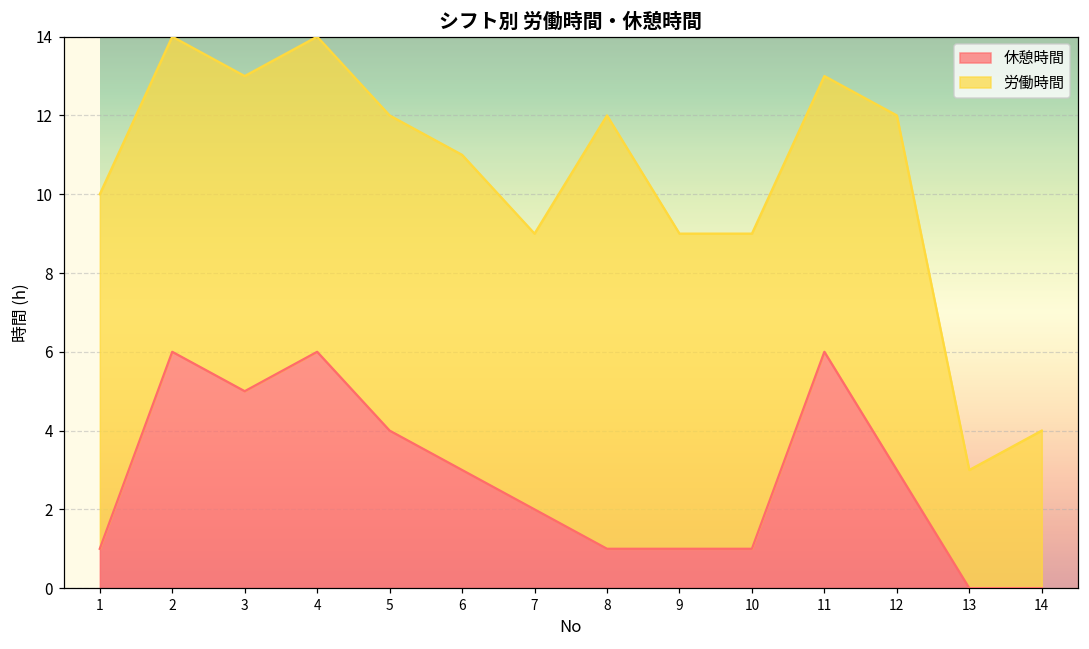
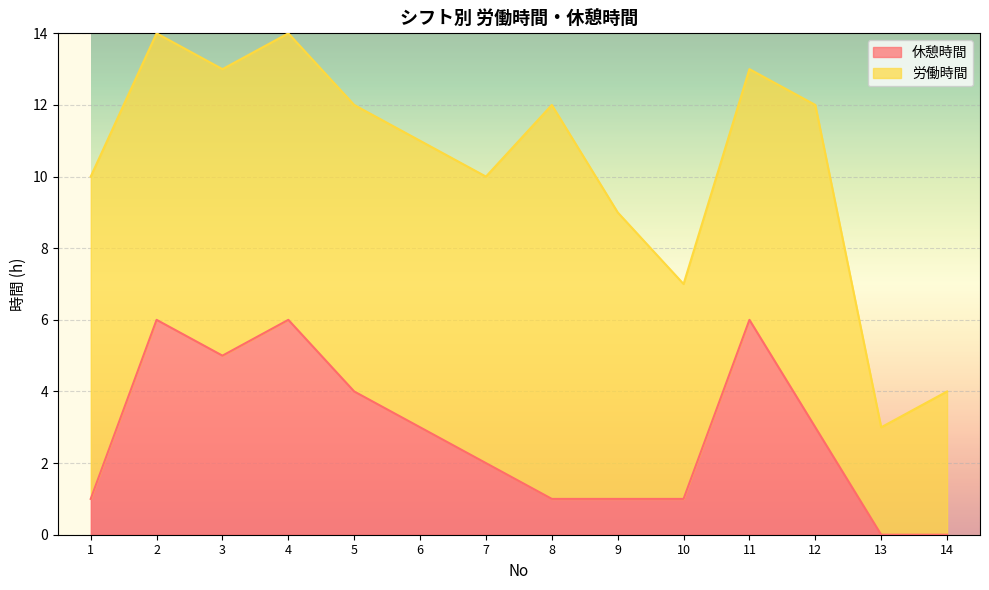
労働時間, 7: 7 -> 8
労働時間, 10: 8 -> 6
